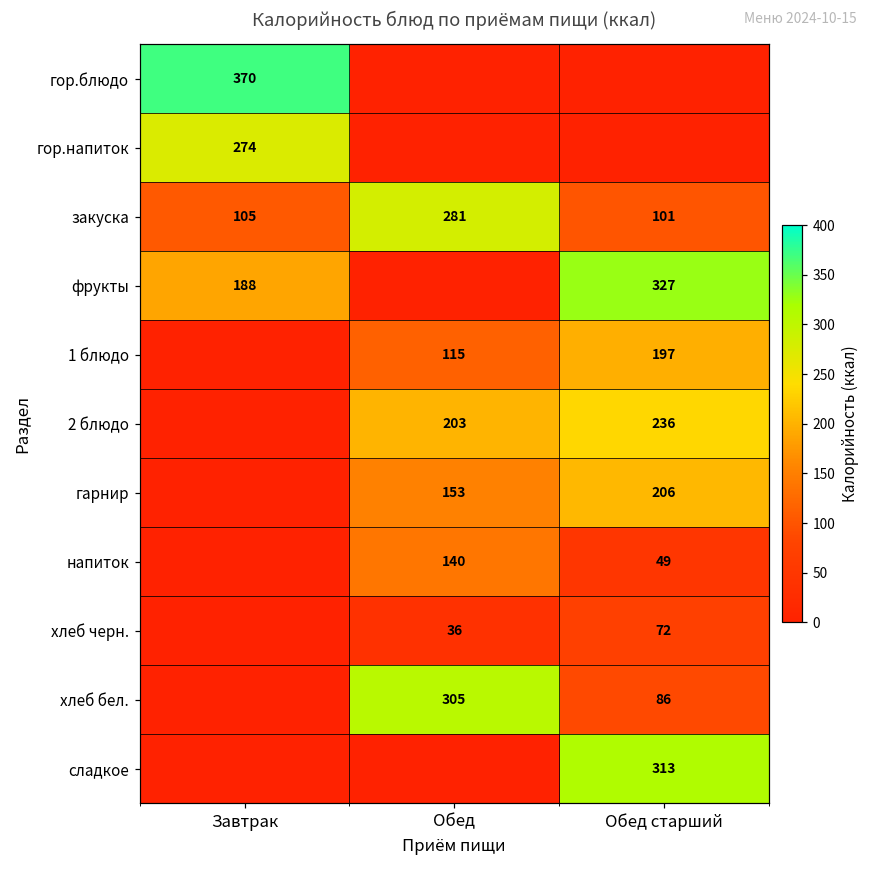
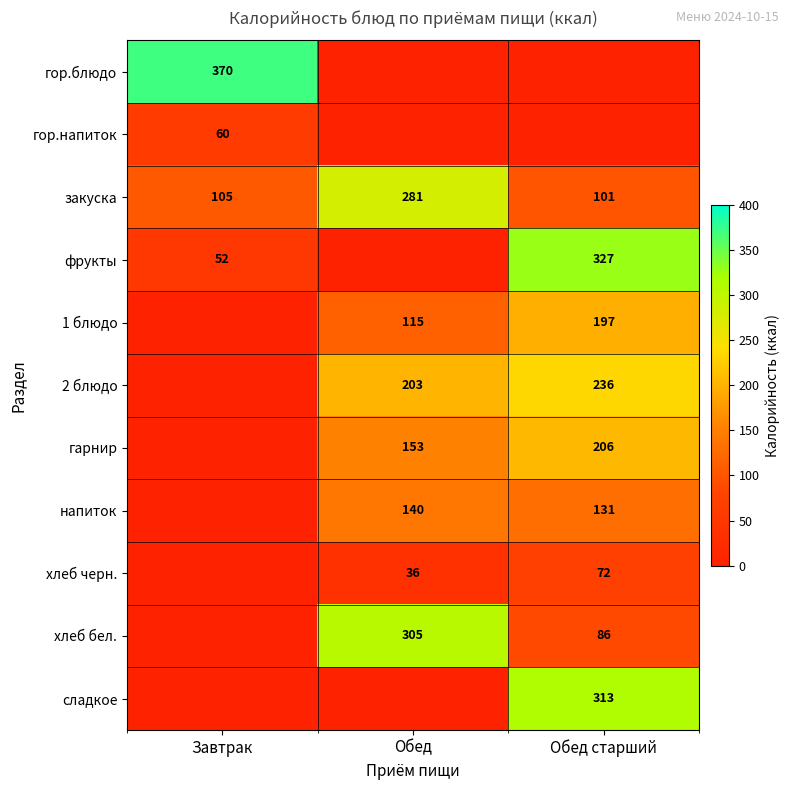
гор.напиток, Завтрак: 274 -> 60
фрукты, Завтрак: 188 -> 52
напиток, Обед старший: 49 -> 131
